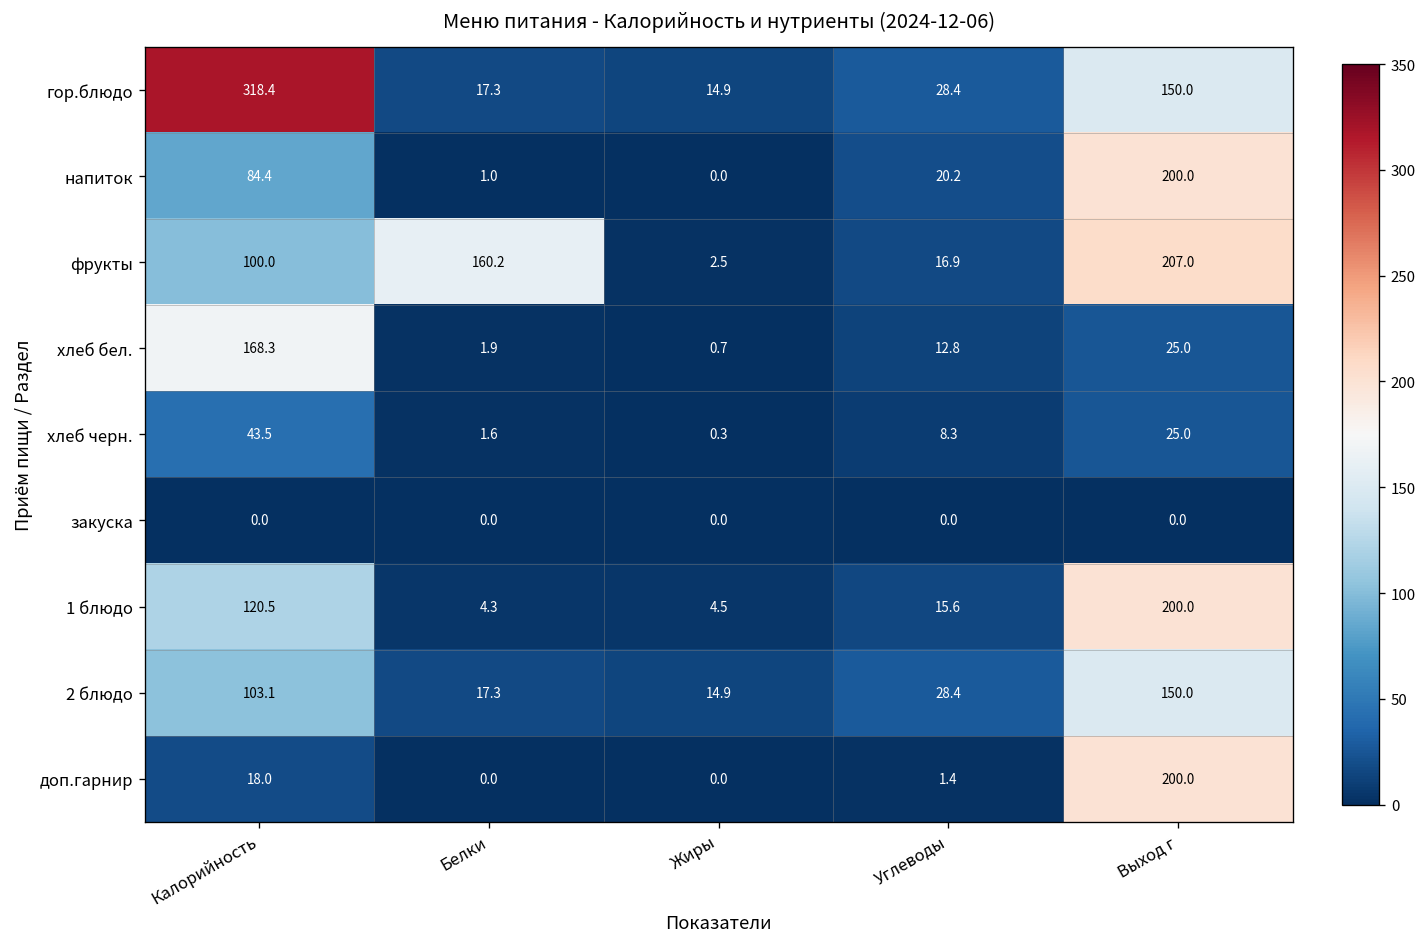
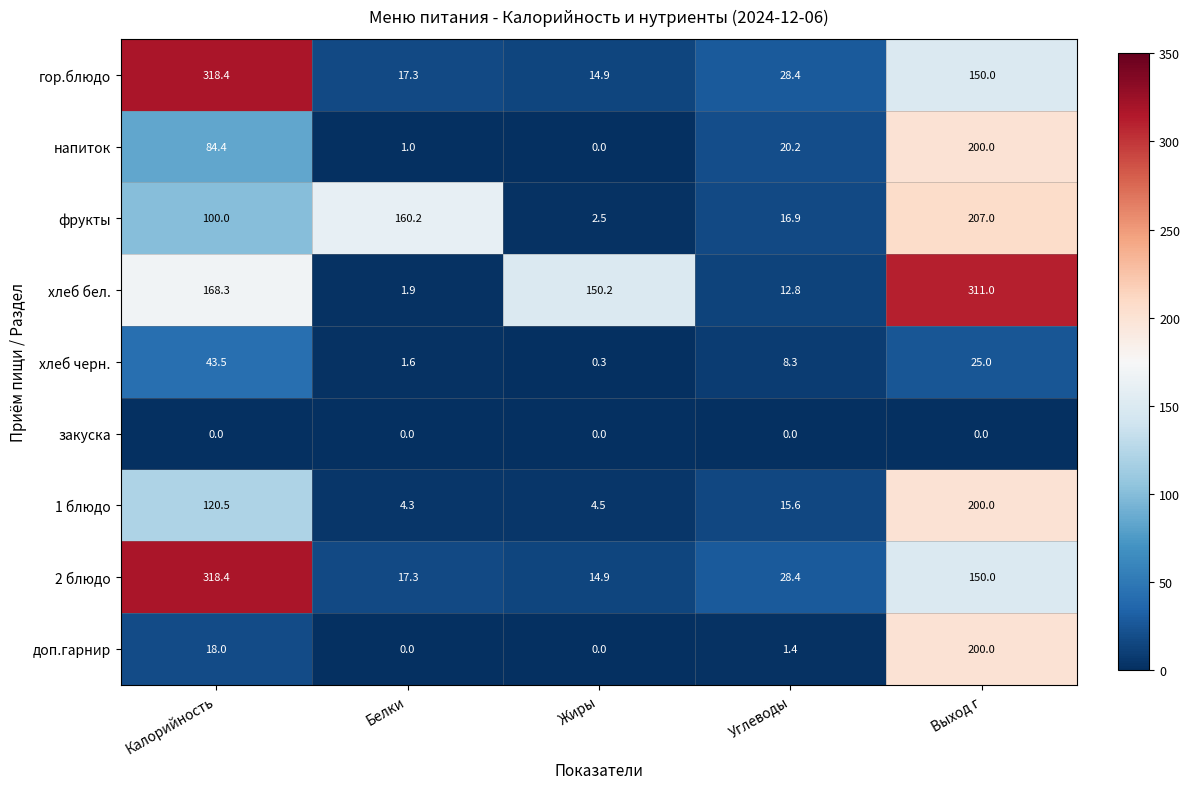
хлеб бел., Жиры: 0.7 -> 150.2
хлеб бел., Выход г: 25.0 -> 311.0
2 блюдо, Калорийность: 103.1 -> 318.4
